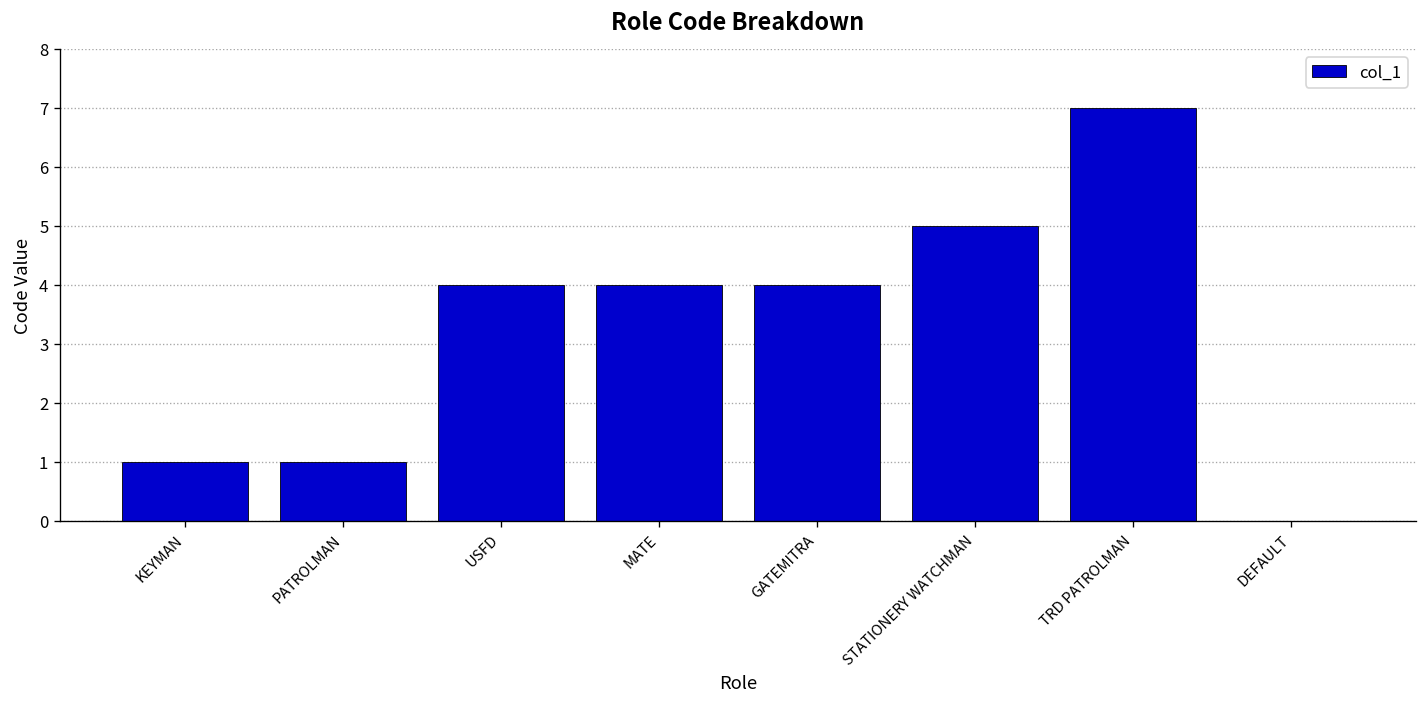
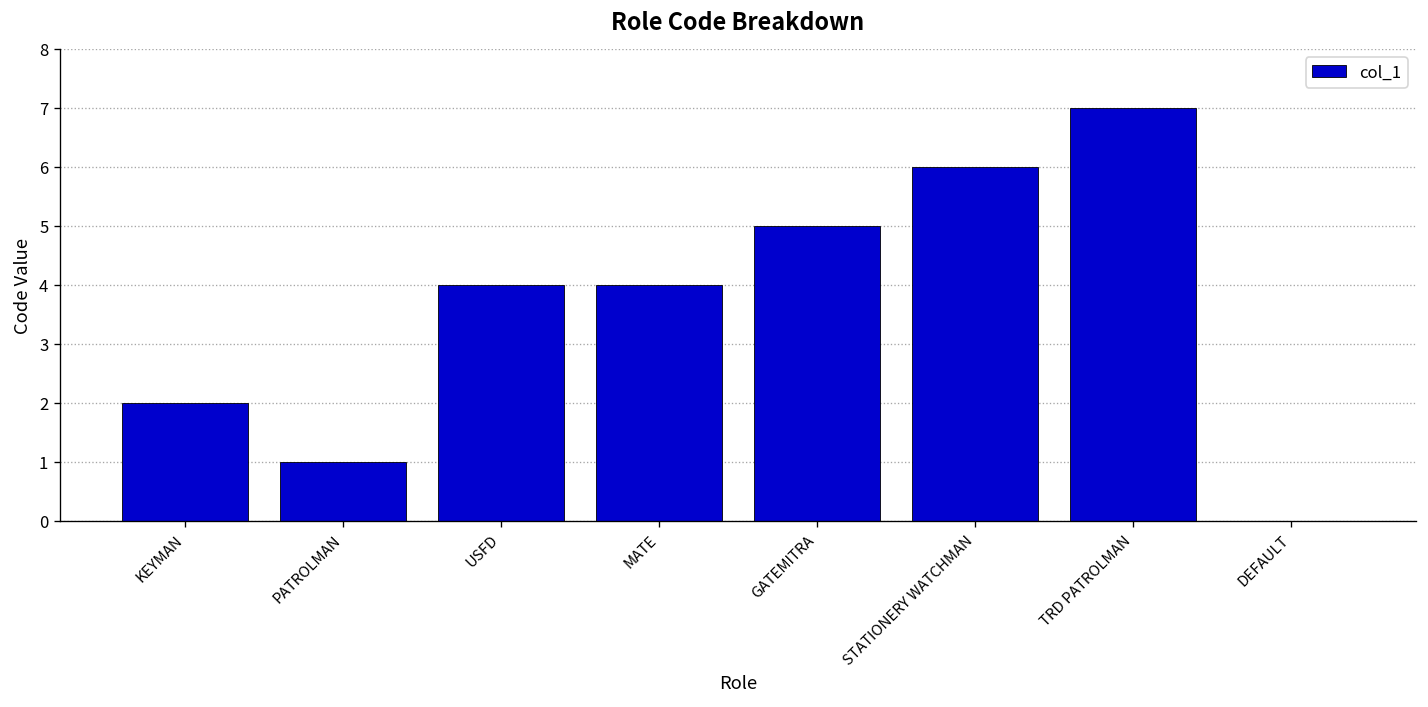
KEYMAN: 1 -> 2
GATEMITRA: 4 -> 5
STATIONERY WATCHMAN: 5 -> 6
